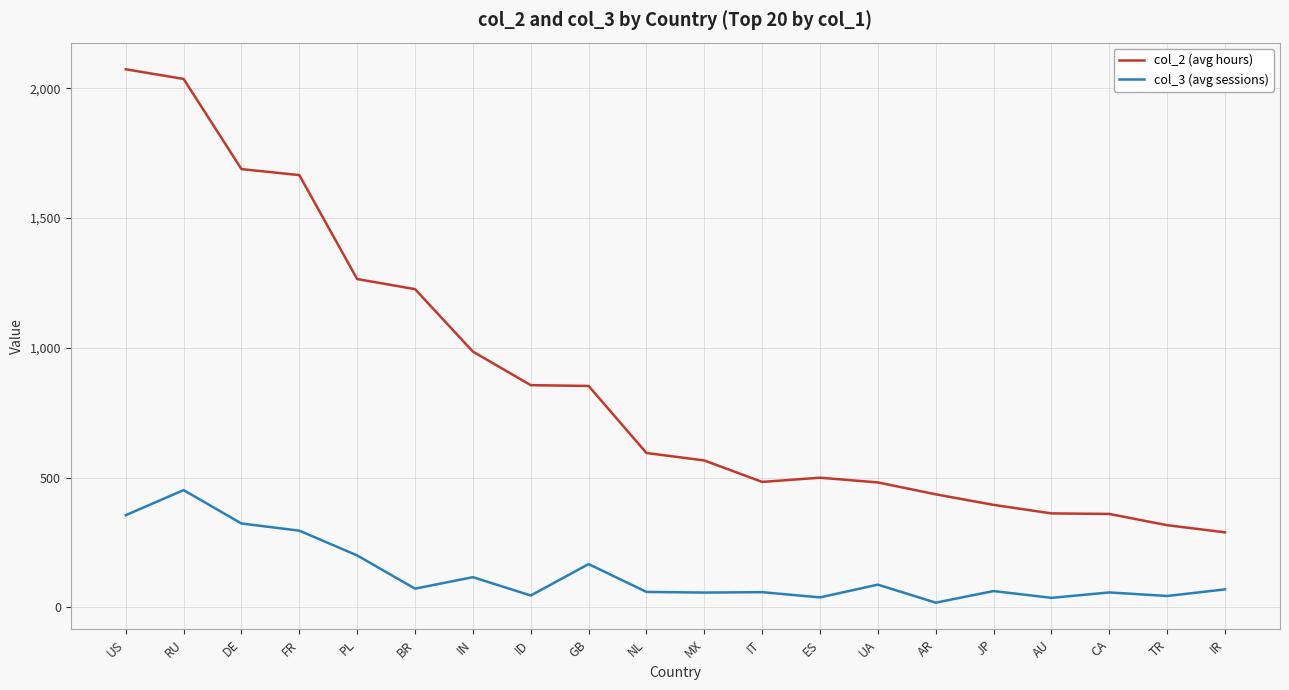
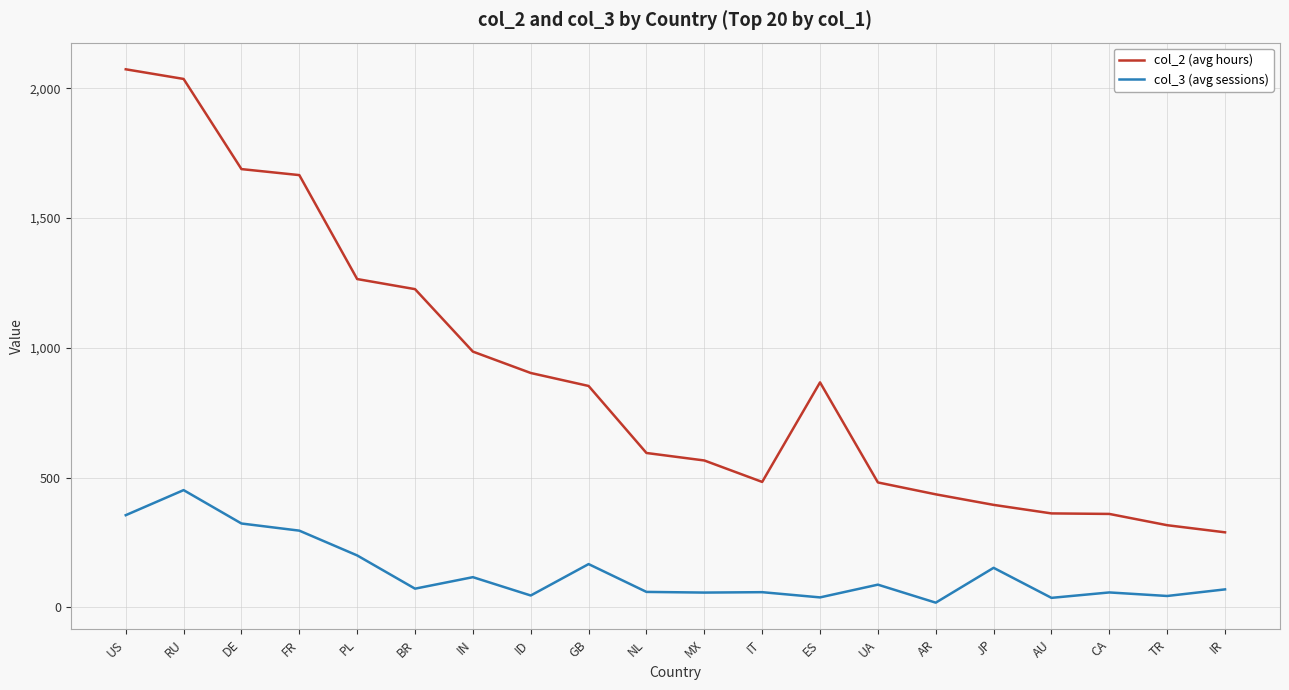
col_2 (avg hours), ID: 860 -> 900
col_2 (avg hours), ES: 500 -> 870
col_3 (avg sessions), JP: 60 -> 150
